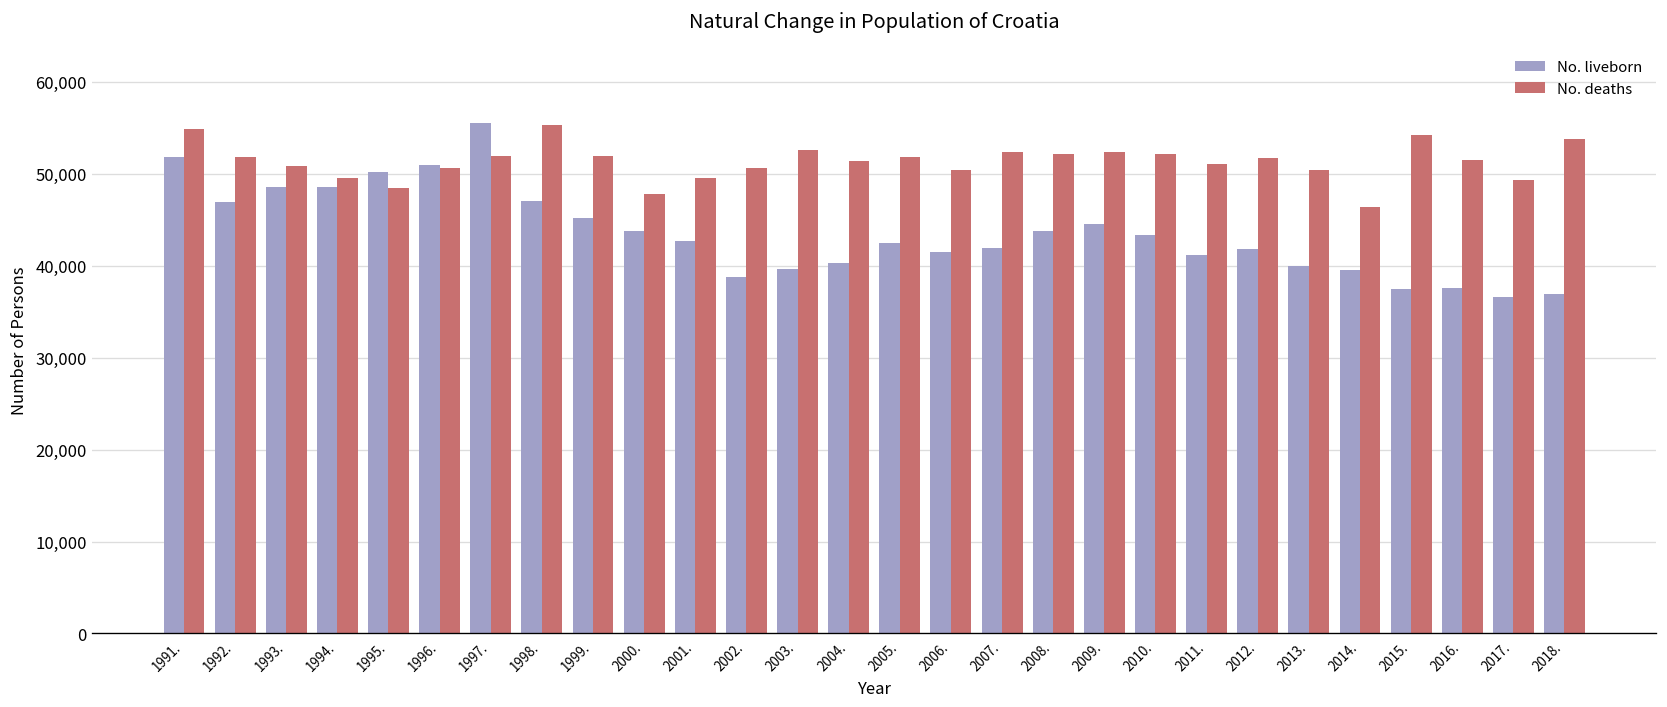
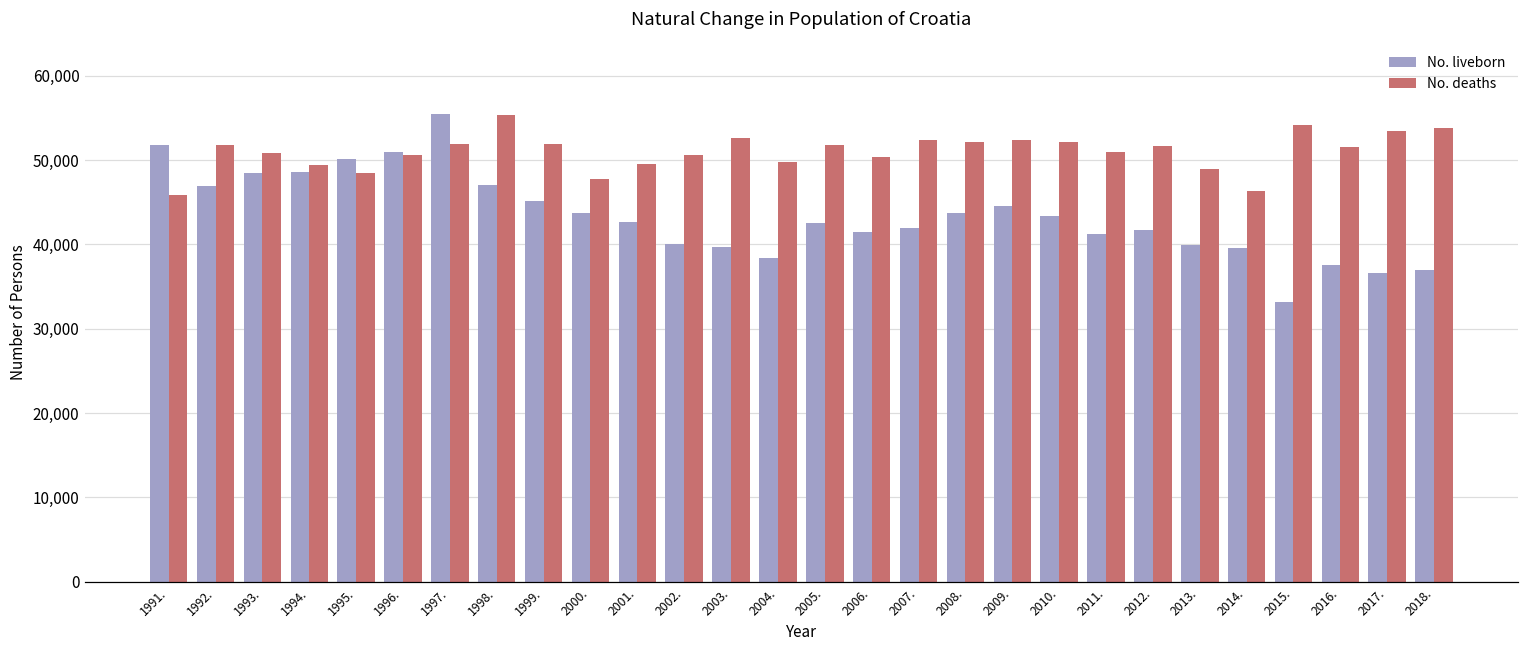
No. deaths, 1991.: 55,000 -> 46,000
No. liveborn, 2002.: 39,000 -> 40,000
No. liveborn, 2004.: 40,000 -> 38,000
No. deaths, 2004.: 51,000 -> 50,000
No. deaths, 2013.: 50,000 -> 49,000
No. liveborn, 2015.: 38,000 -> 33,000
No. deaths, 2017.: 49,000 -> 53,000
